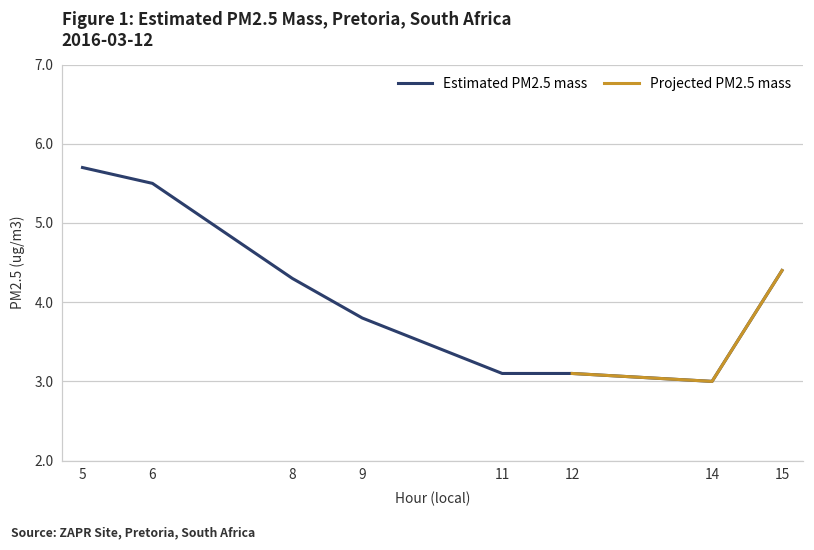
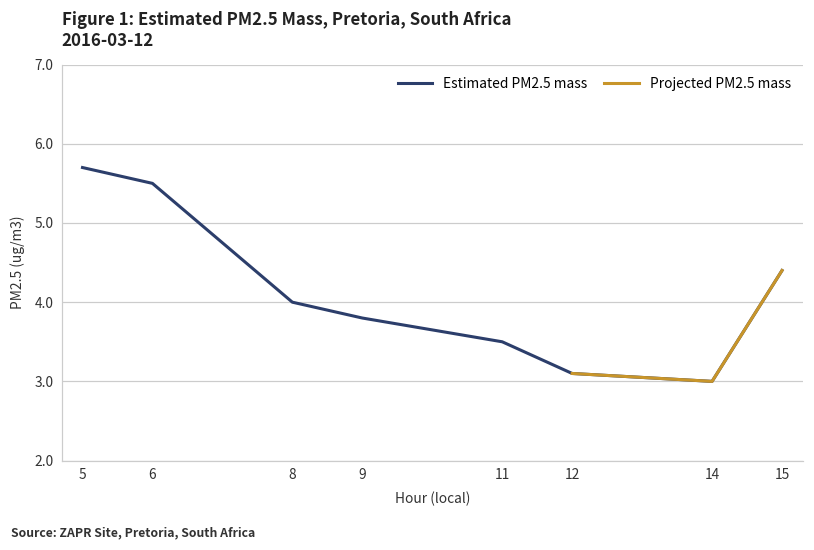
Estimated PM2.5 mass, 8: 4.3 -> 4.0
Estimated PM2.5 mass, 11: 3.1 -> 3.5
